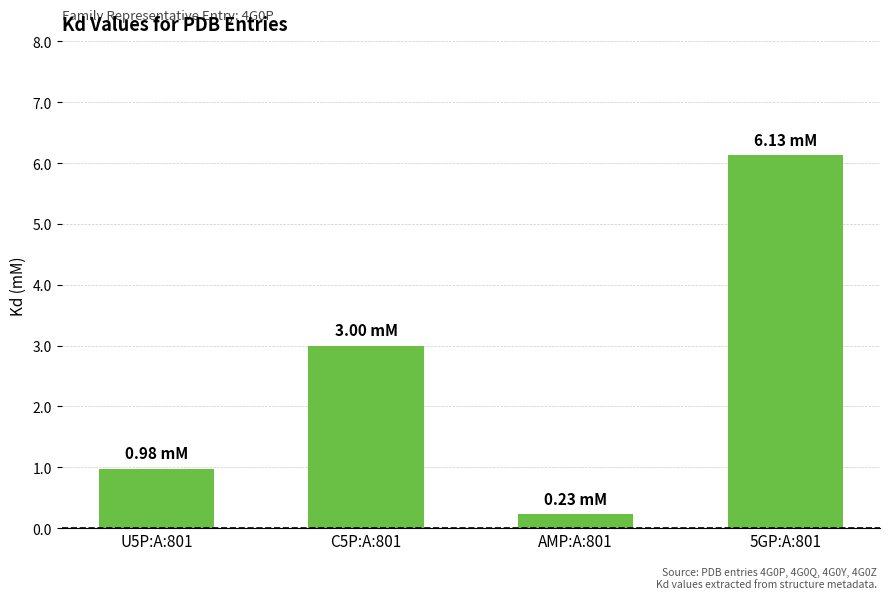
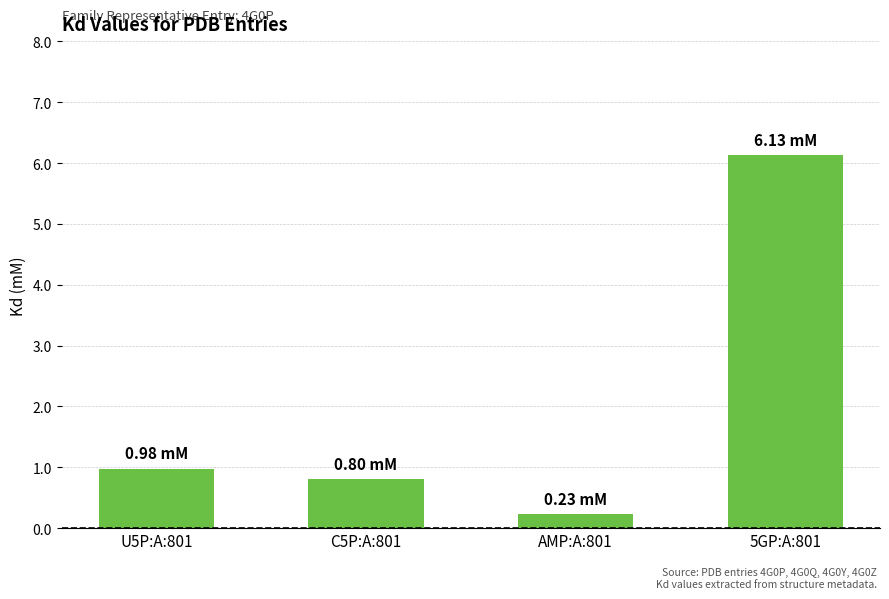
C5P:A:801: 3.00 -> 0.80
